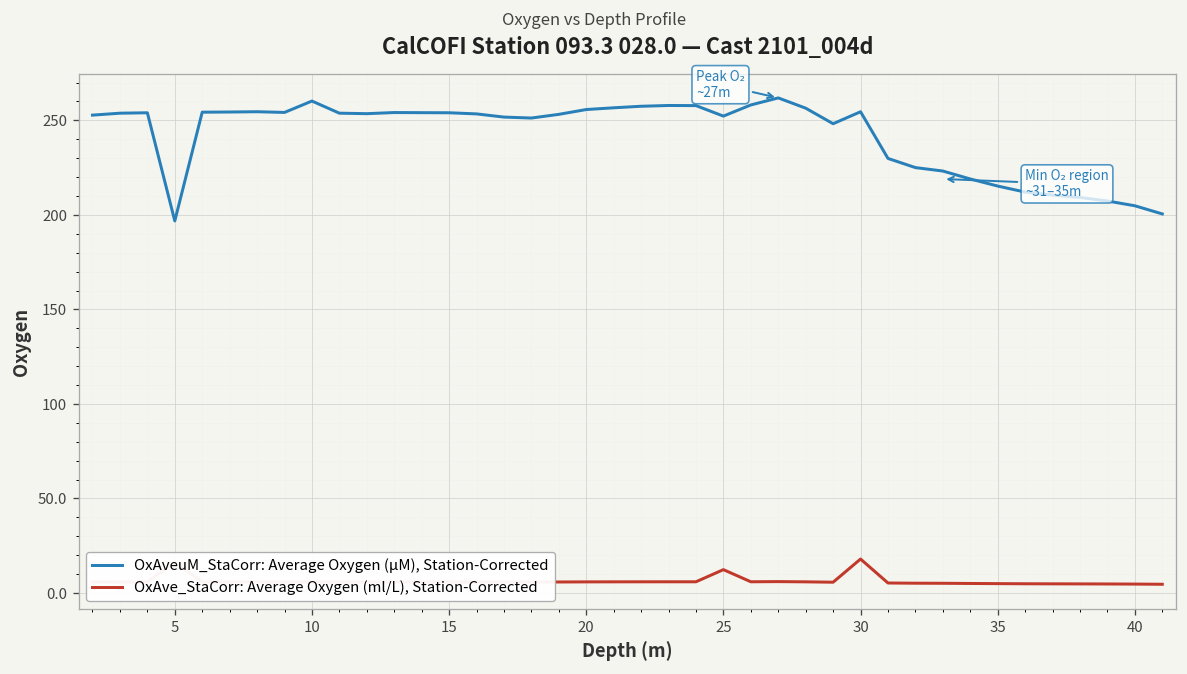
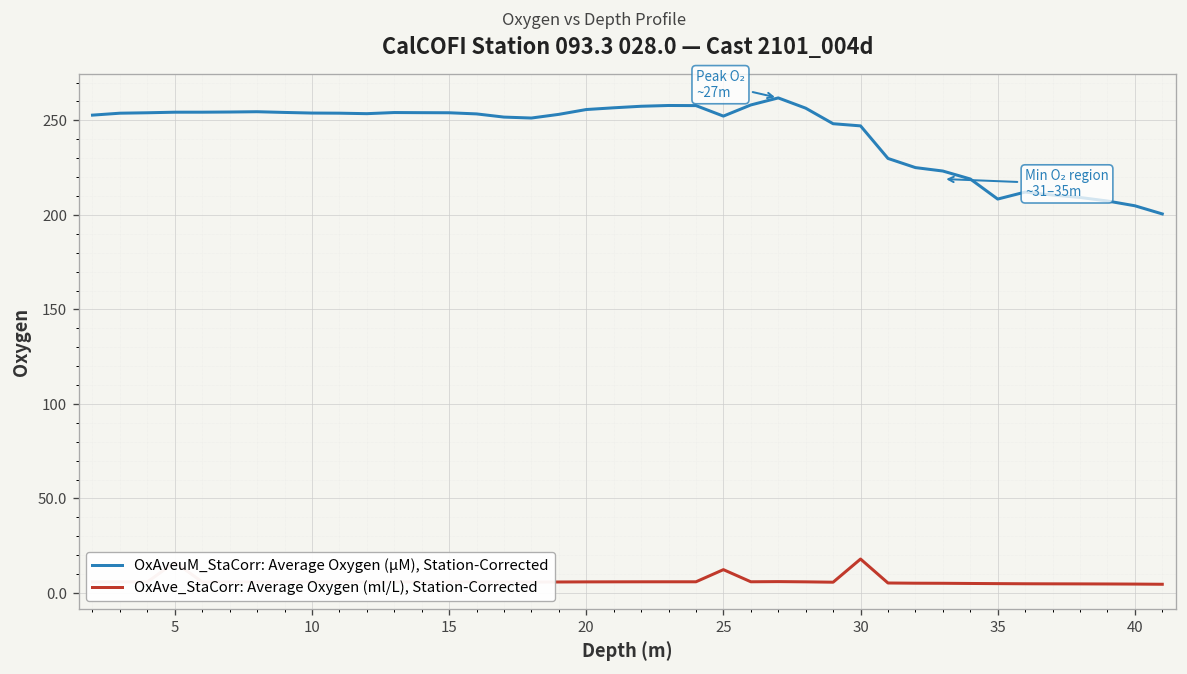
OxAveuM_StaCorr: Average Oxygen (µM), Station-Corrected, 5: 197 -> 254
OxAveuM_StaCorr: Average Oxygen (µM), Station-Corrected, 10: 260 -> 254
OxAveuM_StaCorr: Average Oxygen (µM), Station-Corrected, 30: 255 -> 247
OxAveuM_StaCorr: Average Oxygen (µM), Station-Corrected, 35: 215 -> 208
